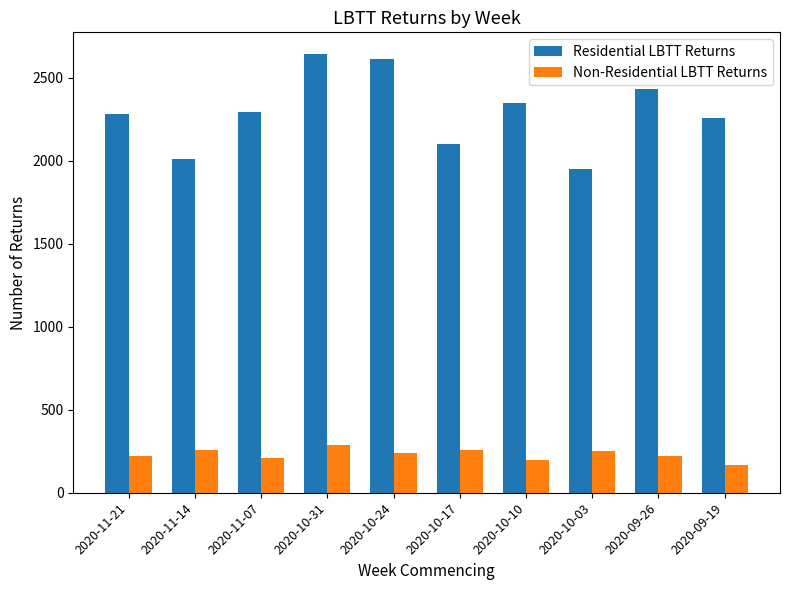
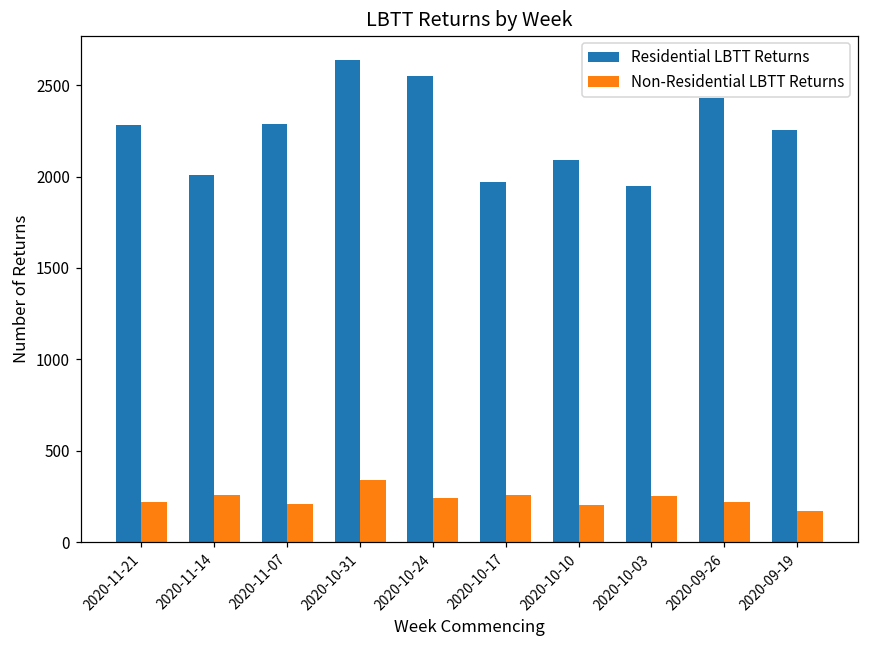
Non-Residential LBTT Returns, 2020-10-31: 290 -> 340
Residential LBTT Returns, 2020-10-24: 2610 -> 2550
Residential LBTT Returns, 2020-10-17: 2100 -> 1970
Residential LBTT Returns, 2020-10-10: 2350 -> 2090
